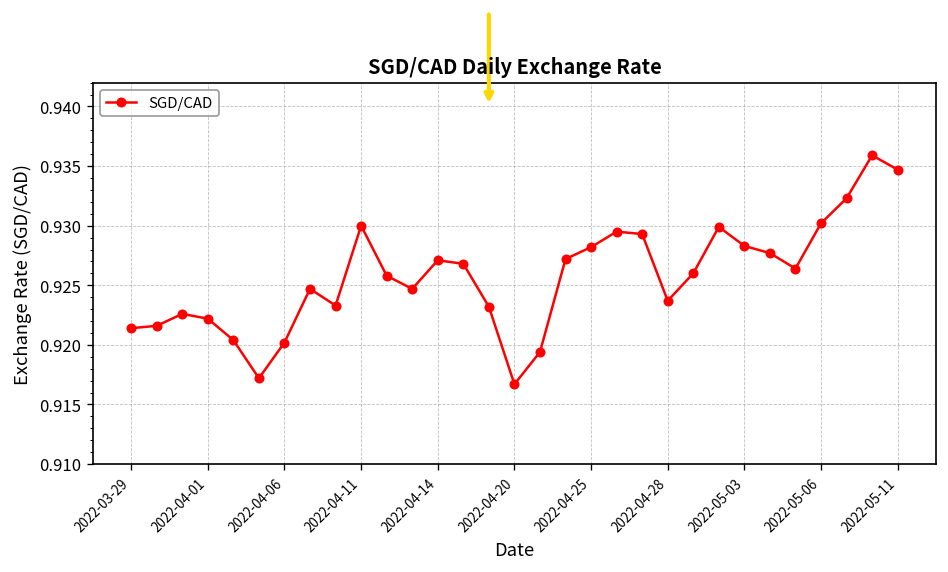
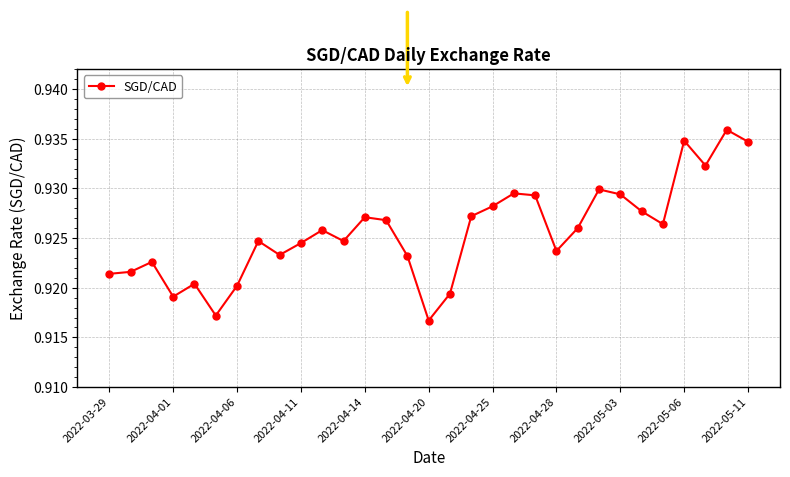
2022-04-01: 0.922 -> 0.919
2022-04-11: 0.930 -> 0.925
2022-05-03: 0.928 -> 0.929
2022-05-06: 0.930 -> 0.935
